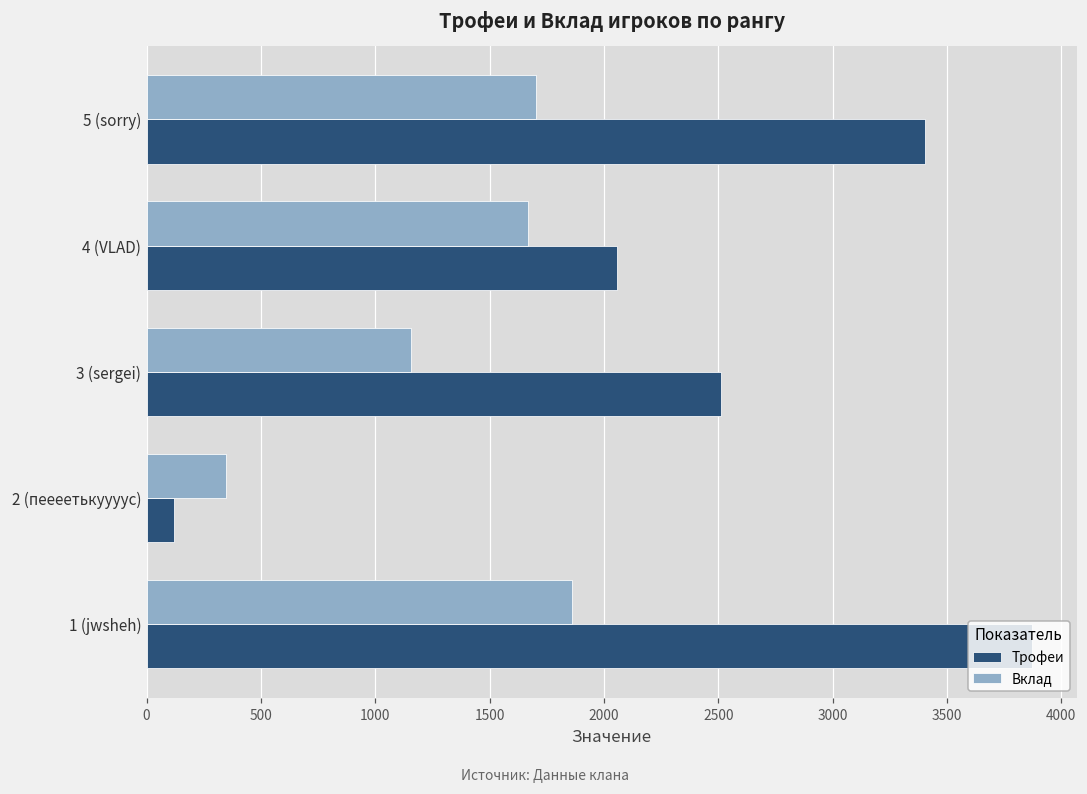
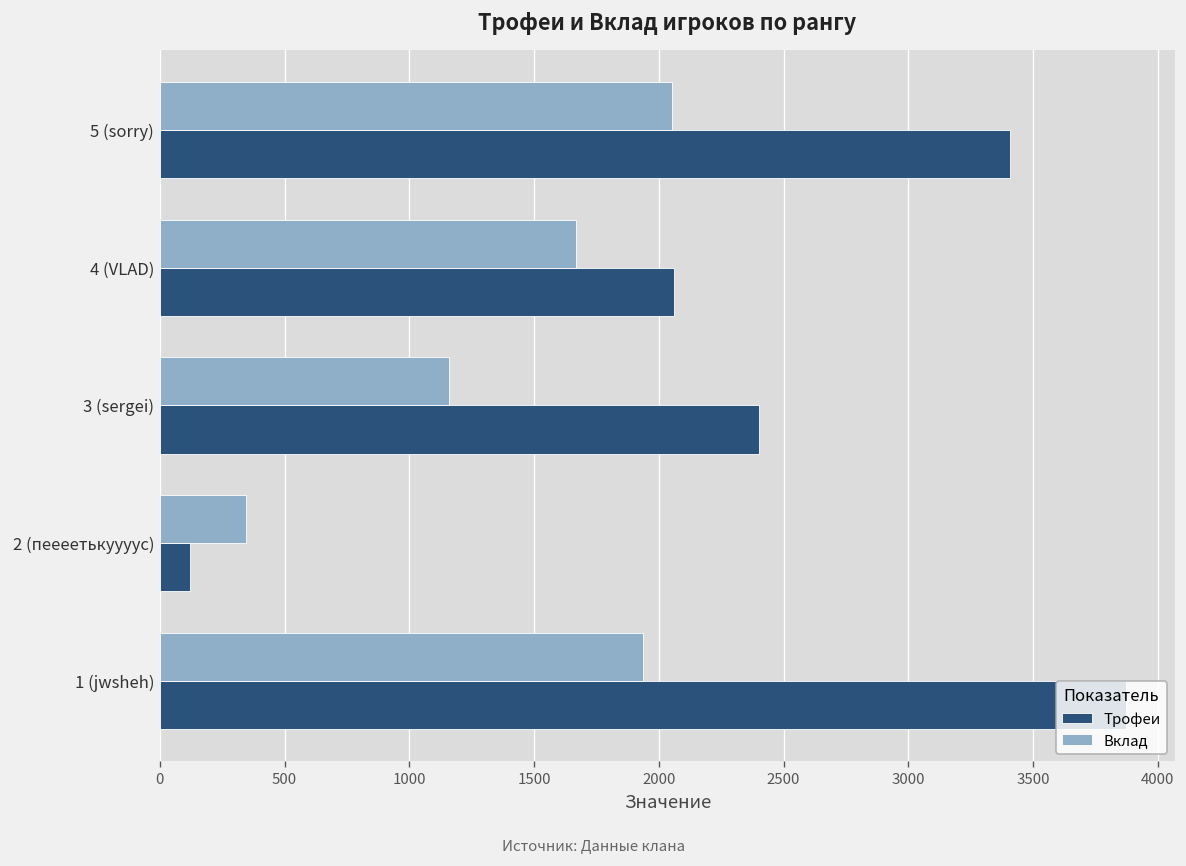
Вклад, 5 (sorry): 1700 -> 2050
Трофеи, 3 (sergei): 2510 -> 2400
Вклад, 1 (jwsheh): 1860 -> 1940
